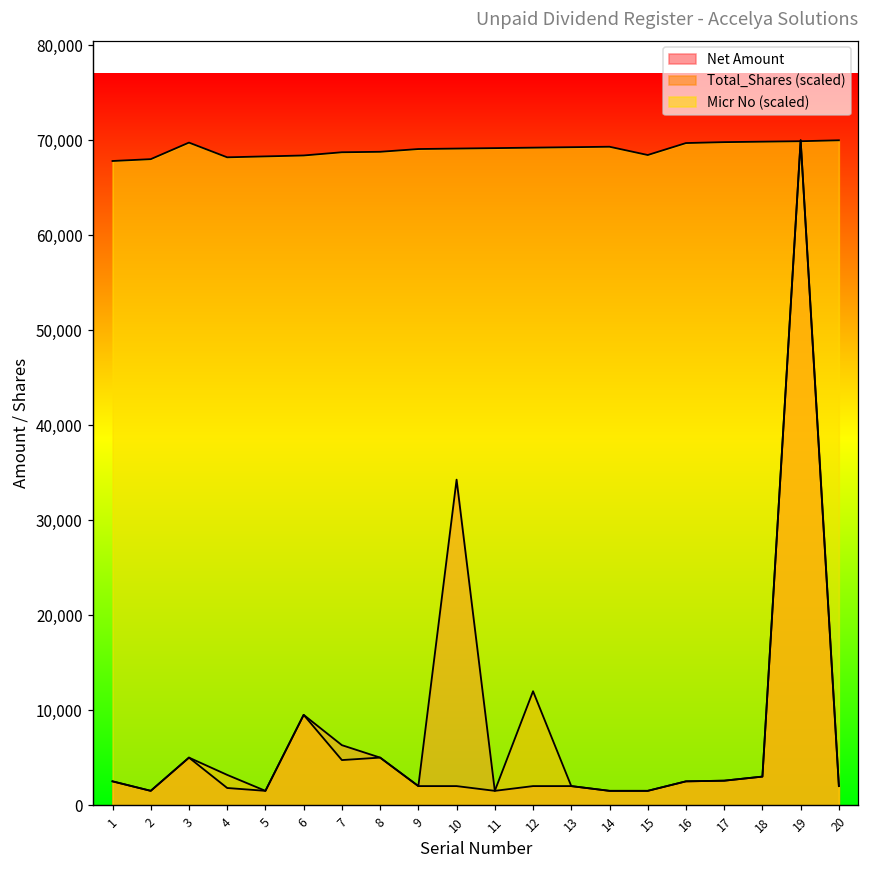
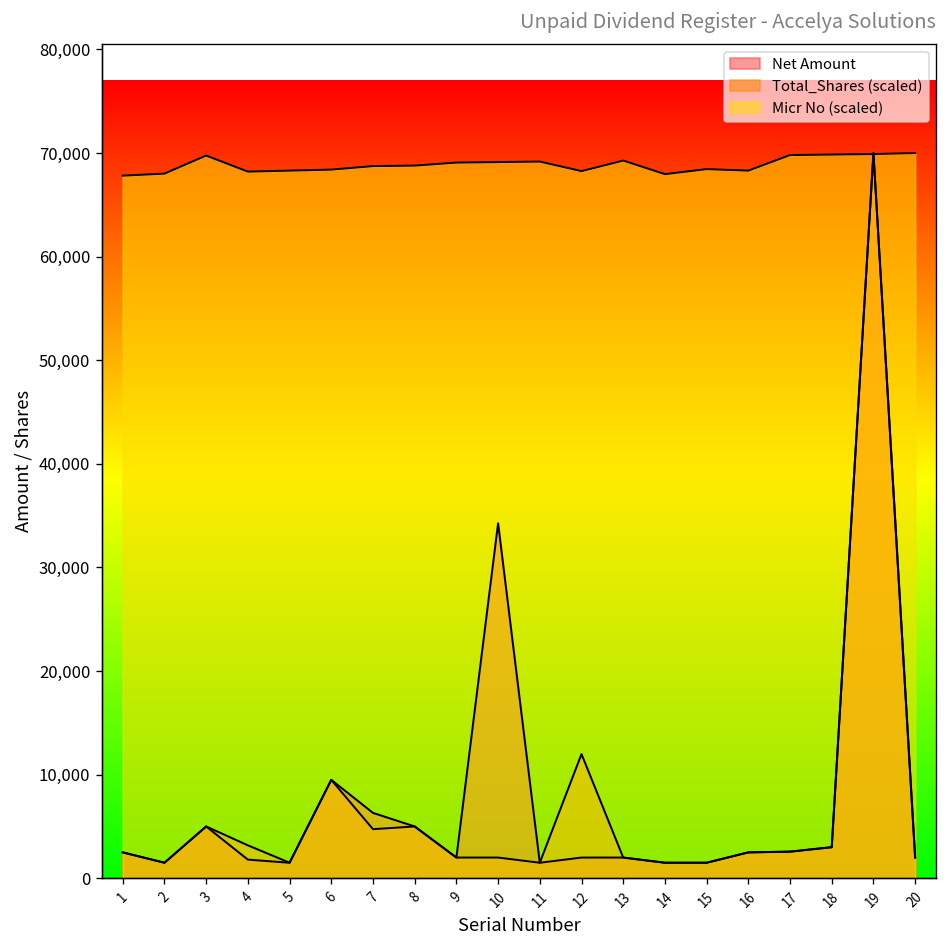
Micr No (scaled), 12: 69,000 -> 68,000
Micr No (scaled), 14: 69,000 -> 68,000
Micr No (scaled), 16: 70,000 -> 68,000
